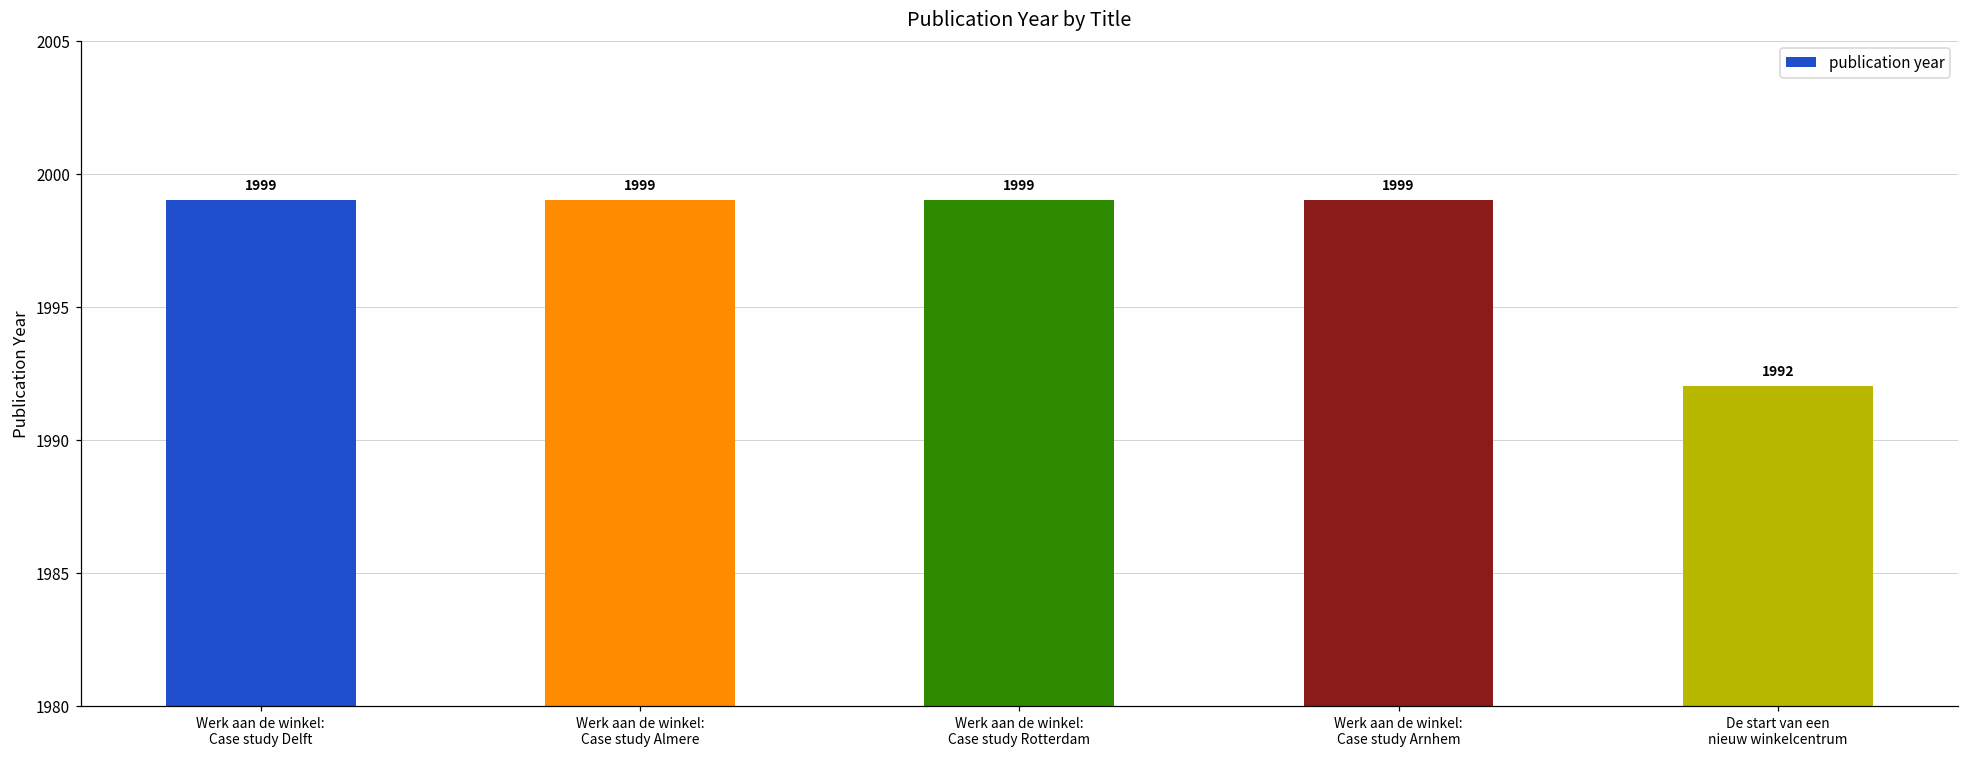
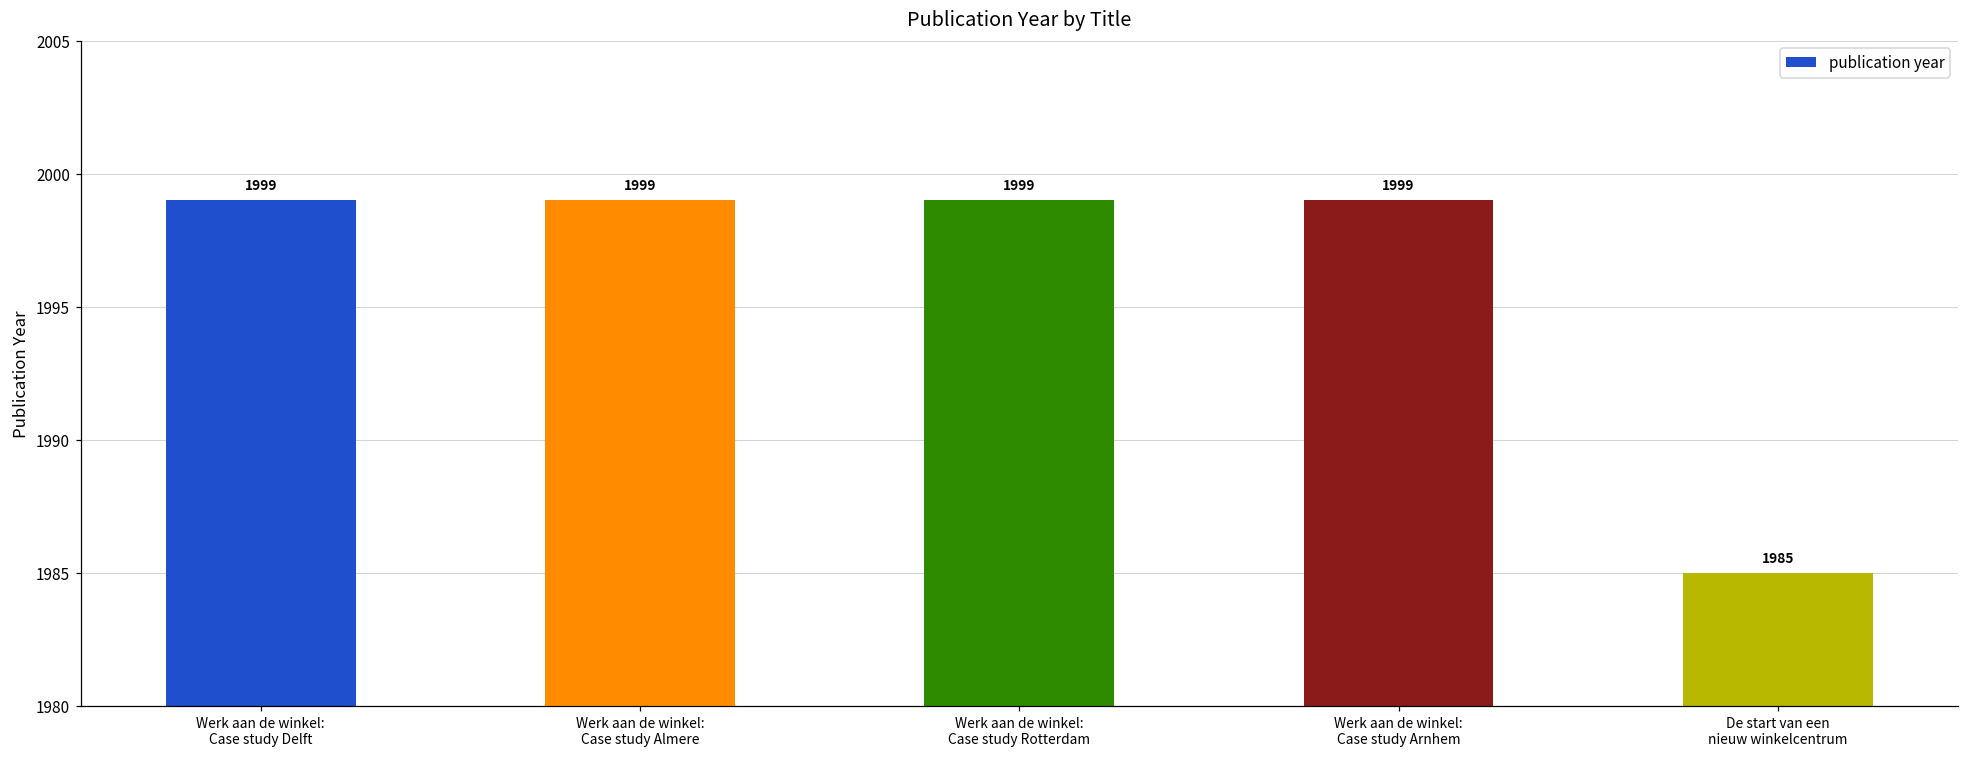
De start van een nieuw winkelcentrum: 1992 -> 1985
